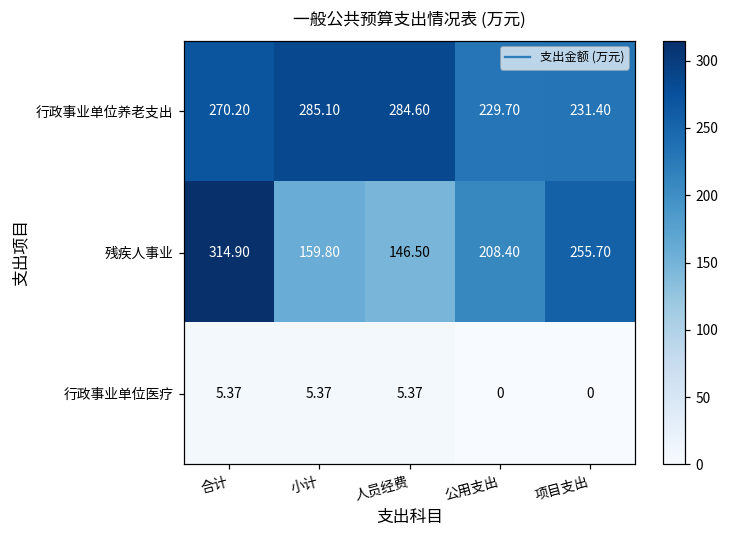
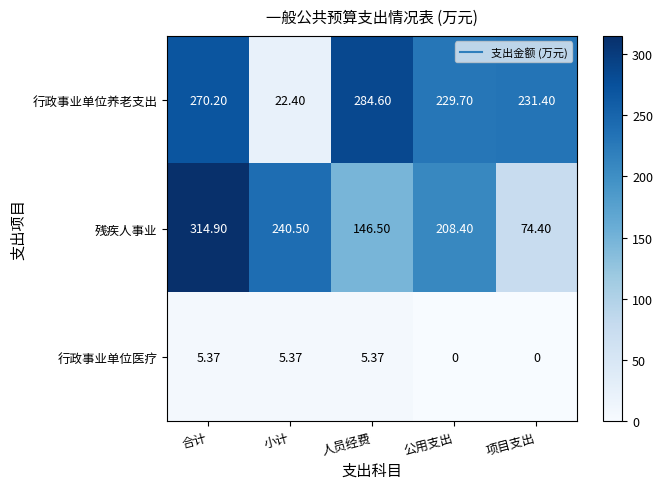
行政事业单位养老支出, 小计: 285.10 -> 22.40
残疾人事业, 小计: 159.80 -> 240.50
残疾人事业, 项目支出: 255.70 -> 74.40
